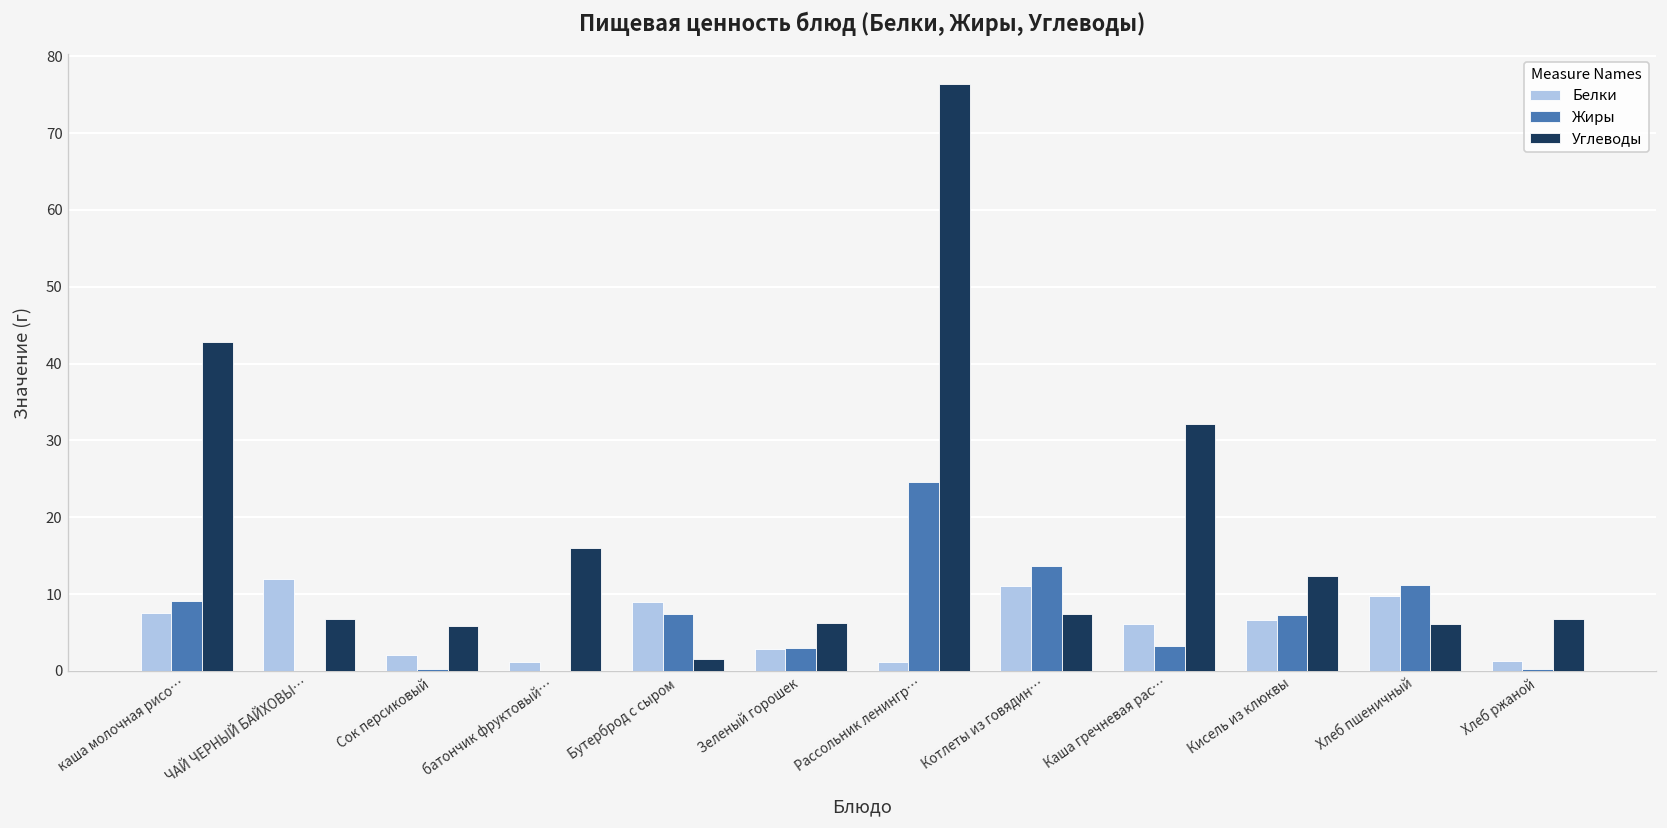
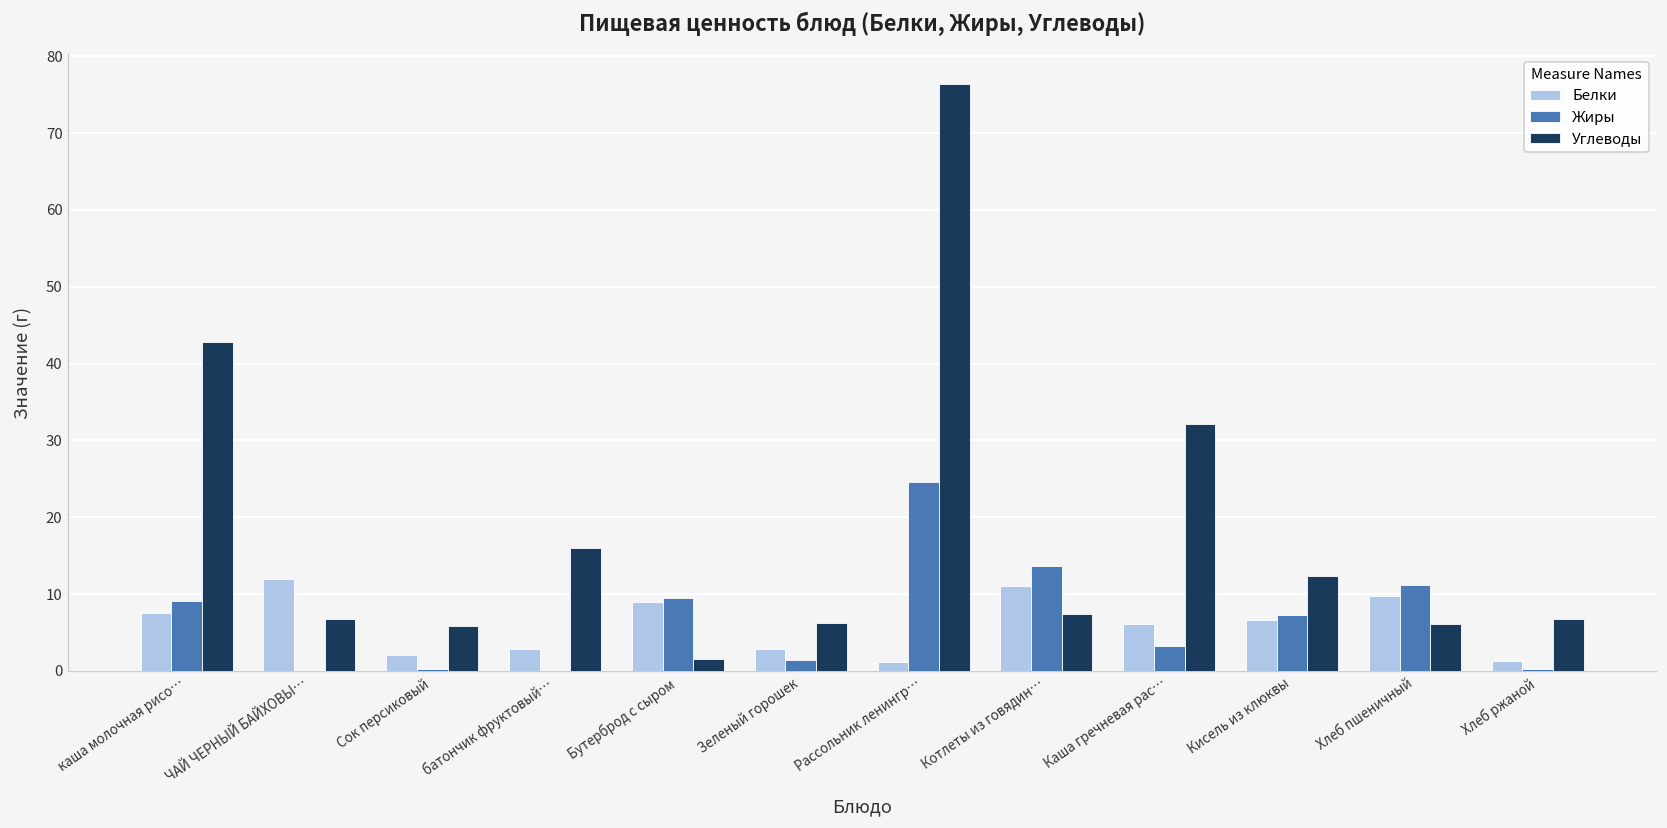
Белки, батончик фруктовый…: 1 -> 3
Жиры, Бутерброд с сыром: 7 -> 9
Жиры, Зеленый горошек: 3 -> 1
